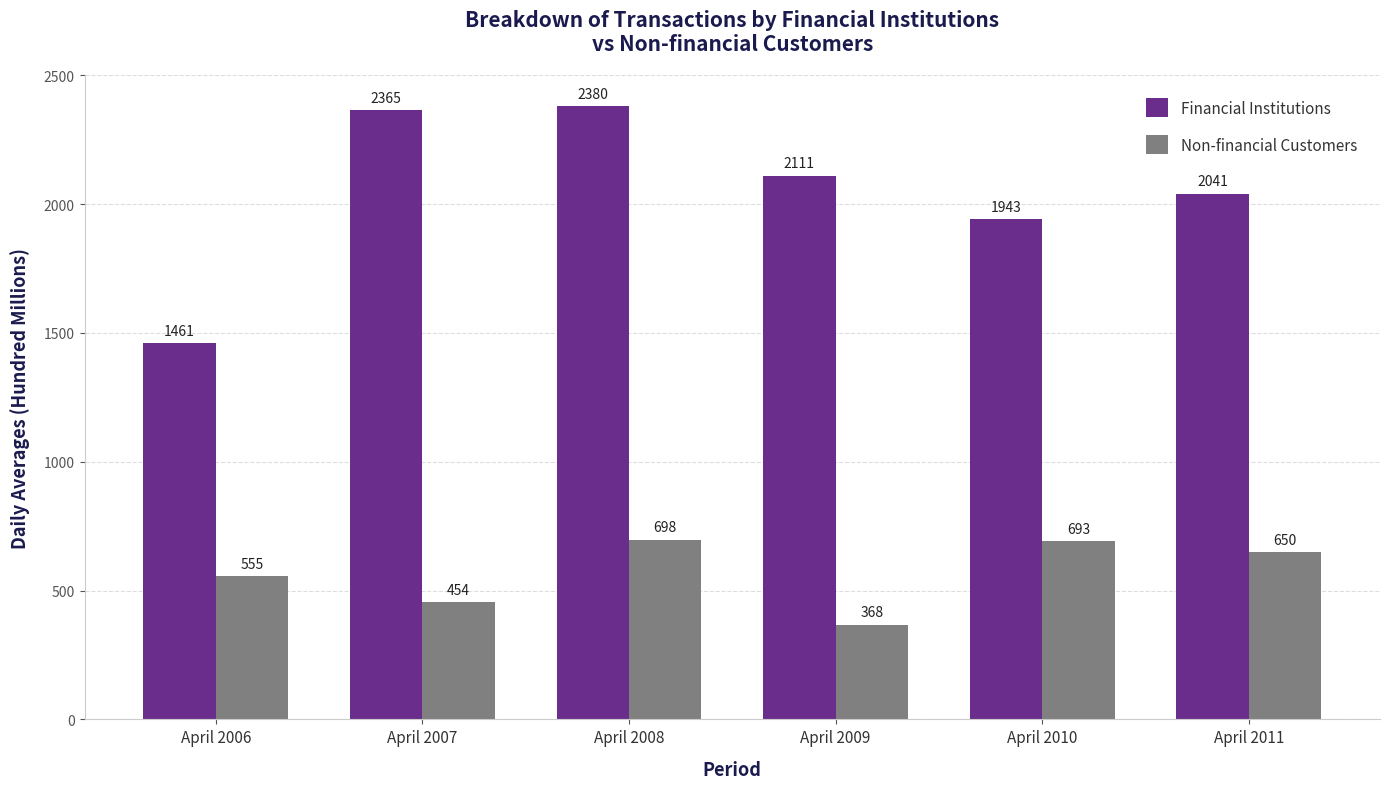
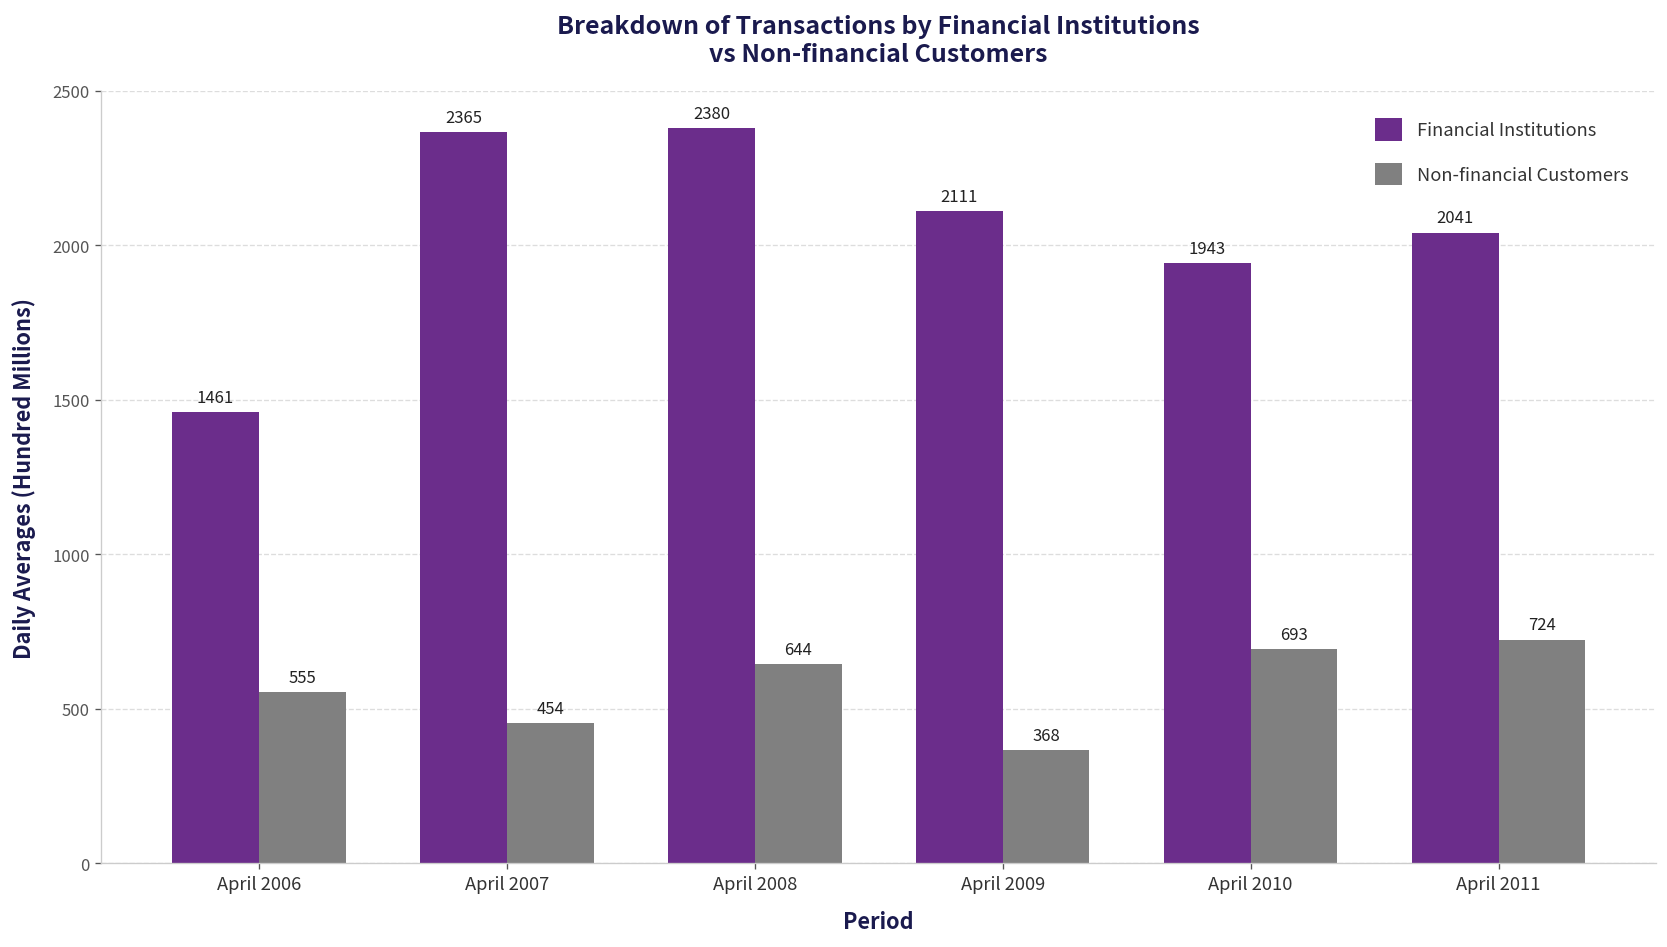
Non-financial Customers, April 2008: 698 -> 644
Non-financial Customers, April 2011: 650 -> 724
